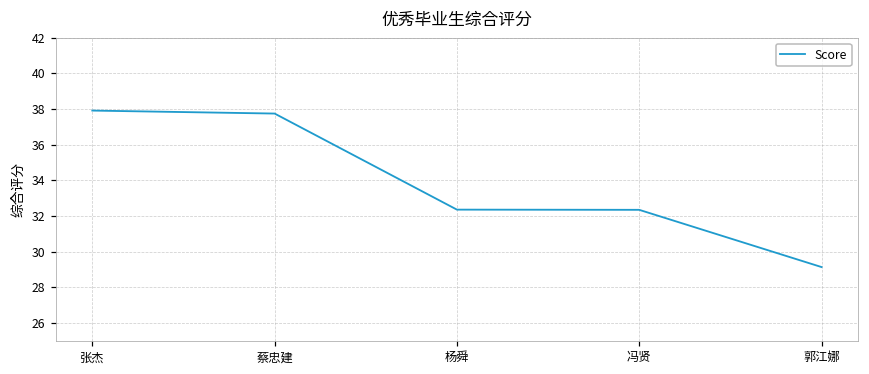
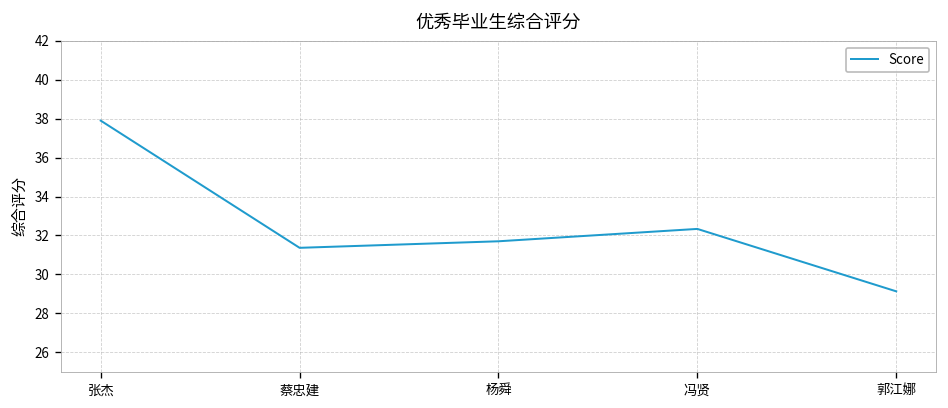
蔡忠建: 37.7 -> 31.4
杨舜: 32.3 -> 31.7
